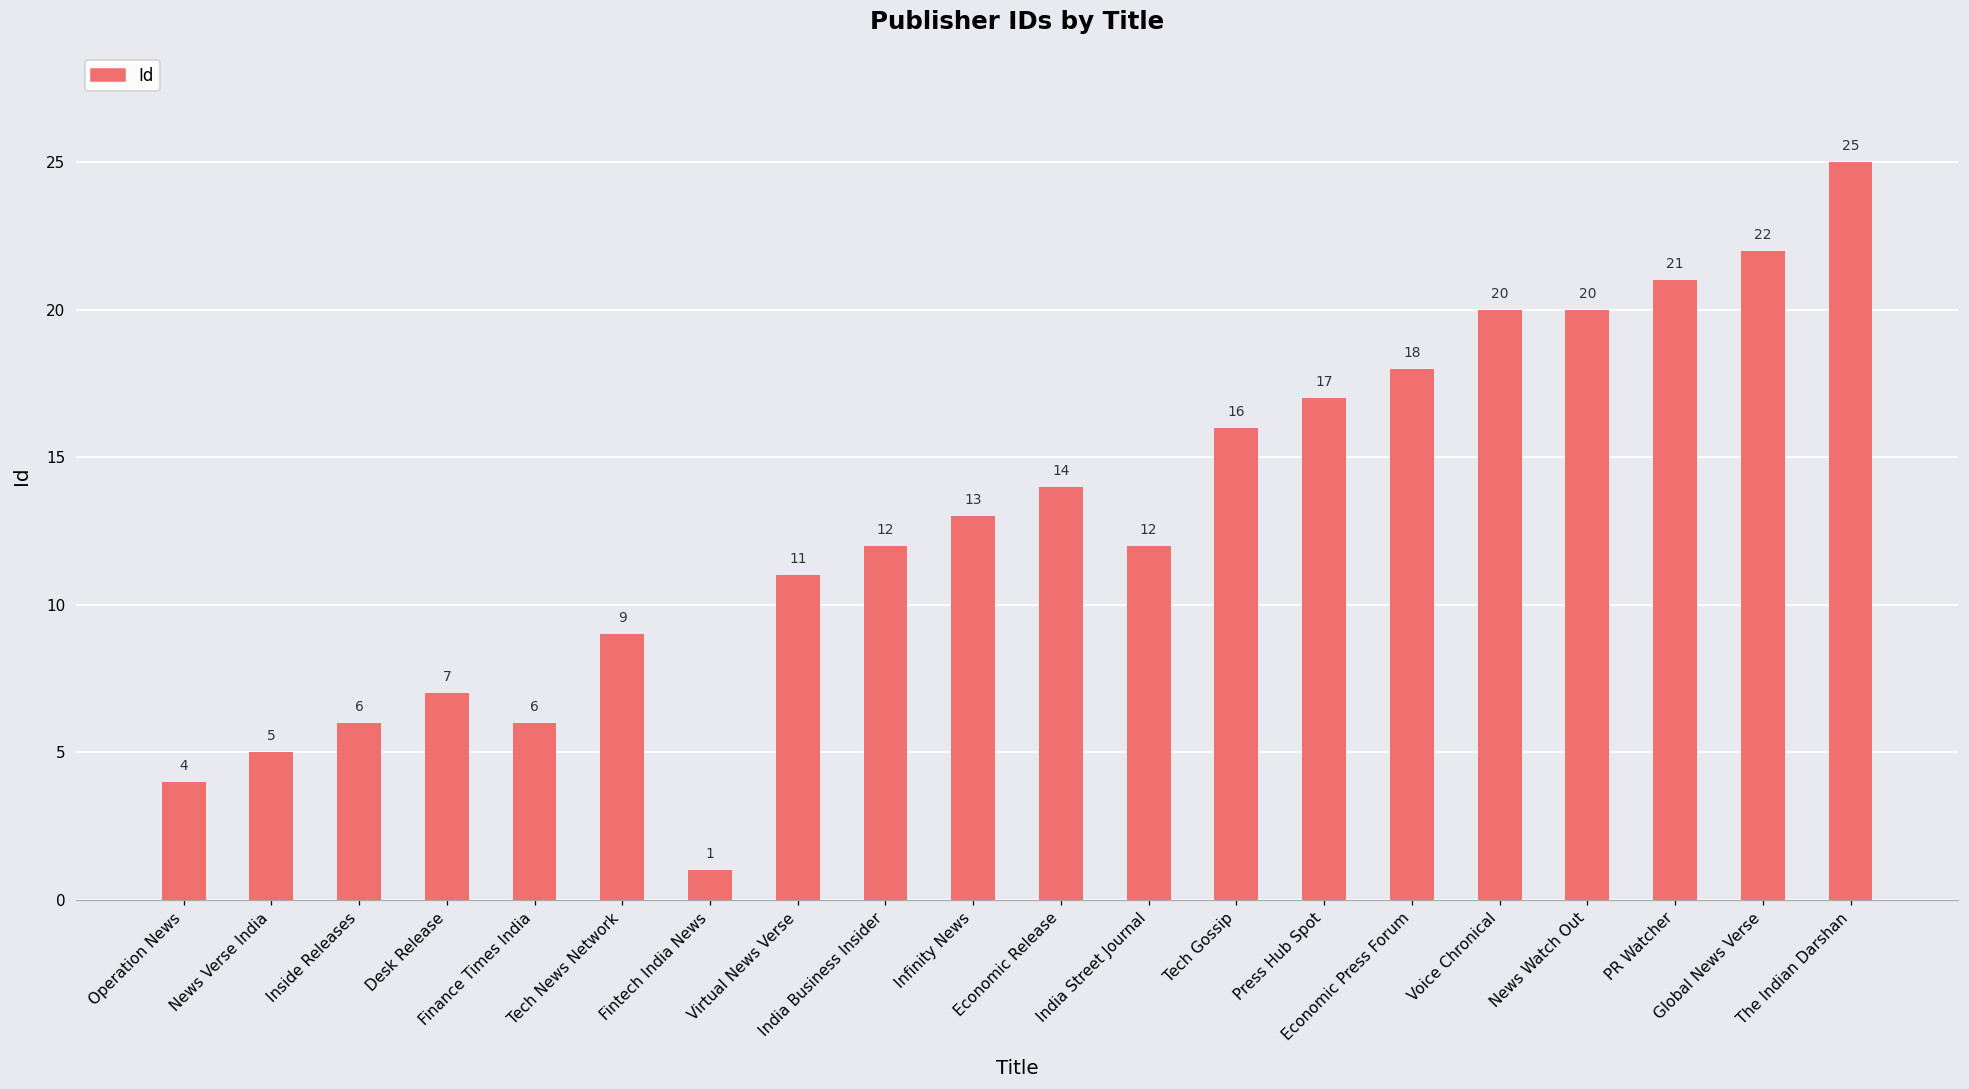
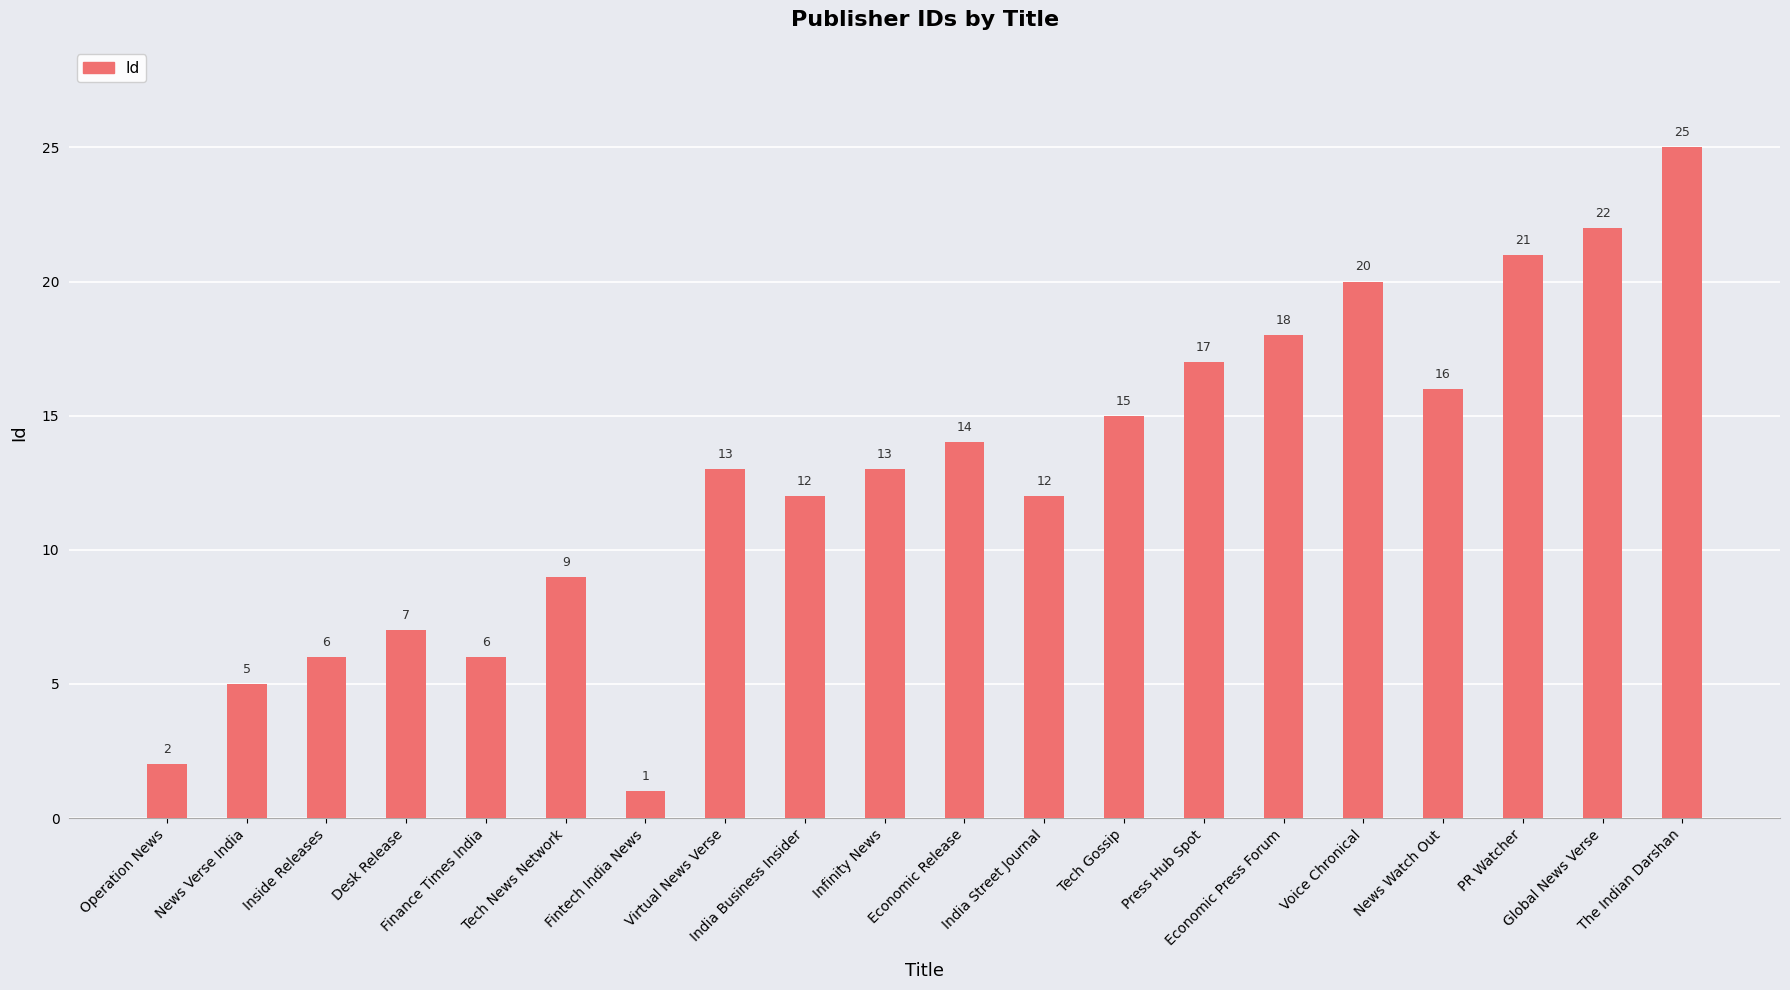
Operation News: 4 -> 2
Virtual News Verse: 11 -> 13
Tech Gossip: 16 -> 15
News Watch Out: 20 -> 16
